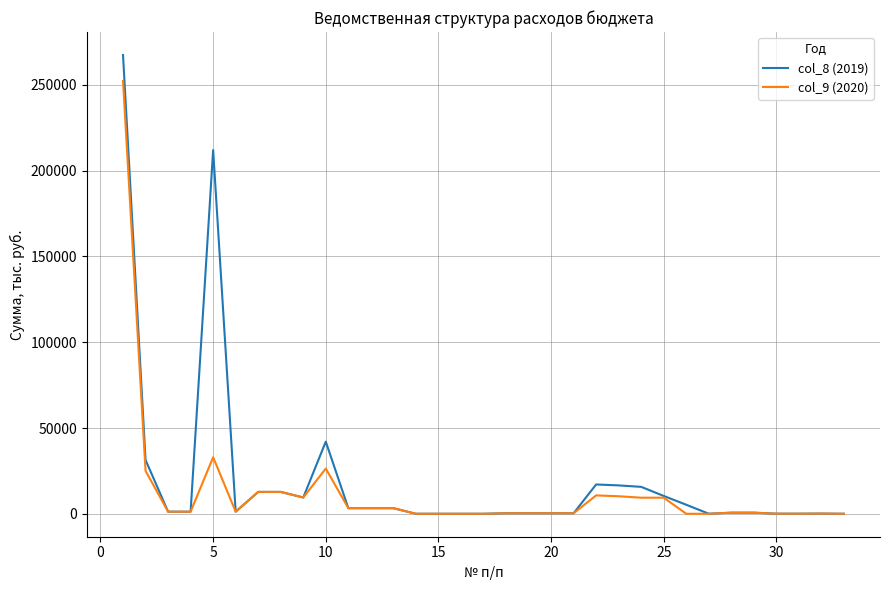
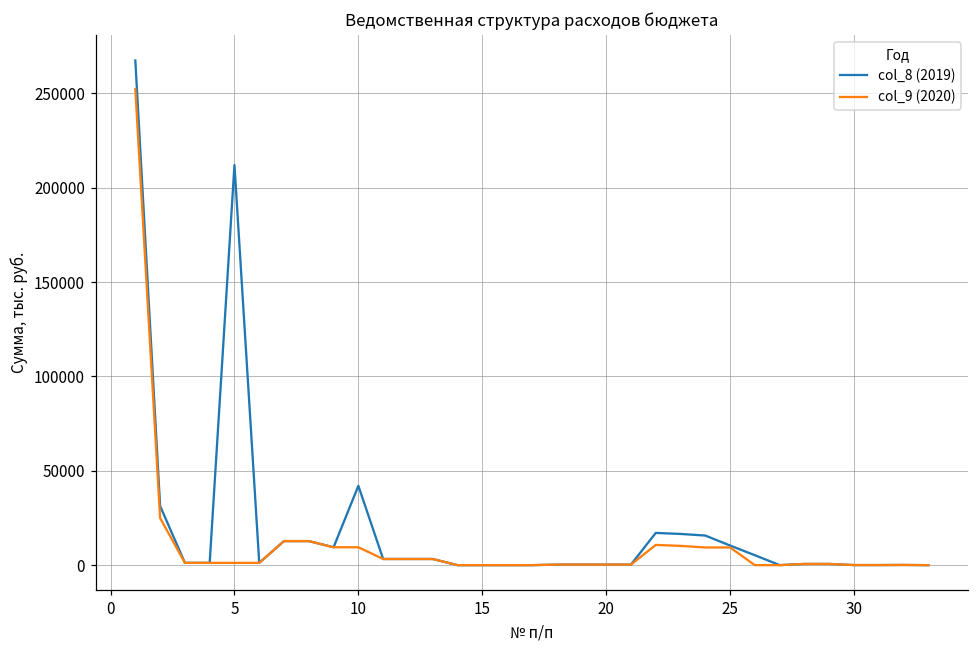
col_9 (2020), 5: 33000 -> 1000
col_9 (2020), 10: 26000 -> 9000
